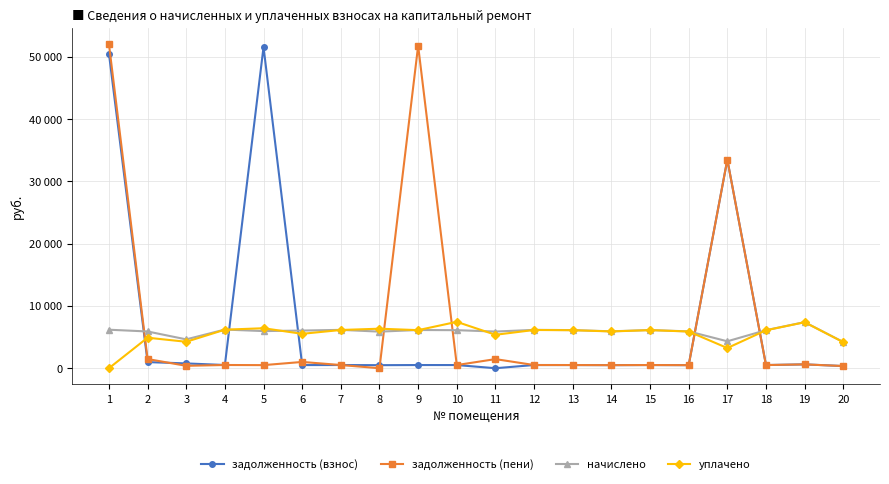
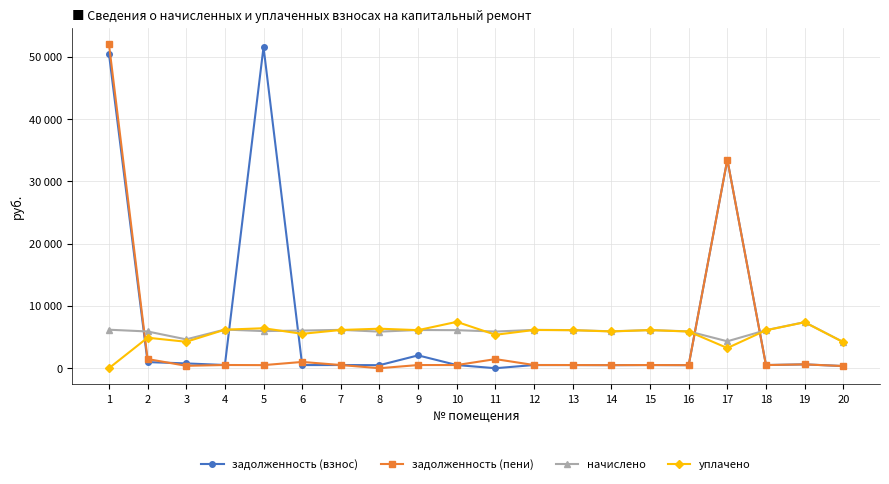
задолженность (взнос), 9: 1000 -> 2000
задолженность (пени), 9: 52000 -> 1000
